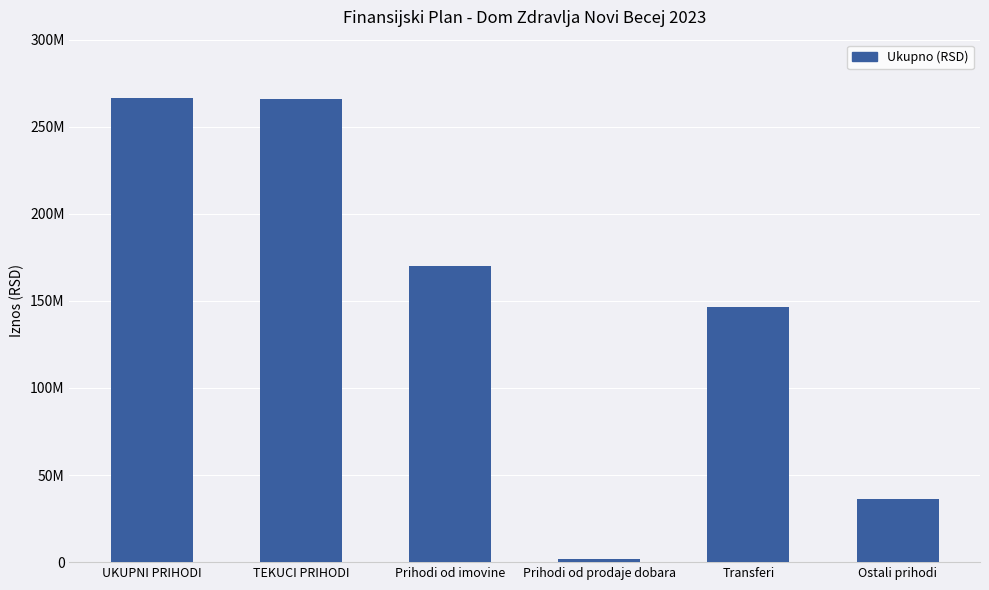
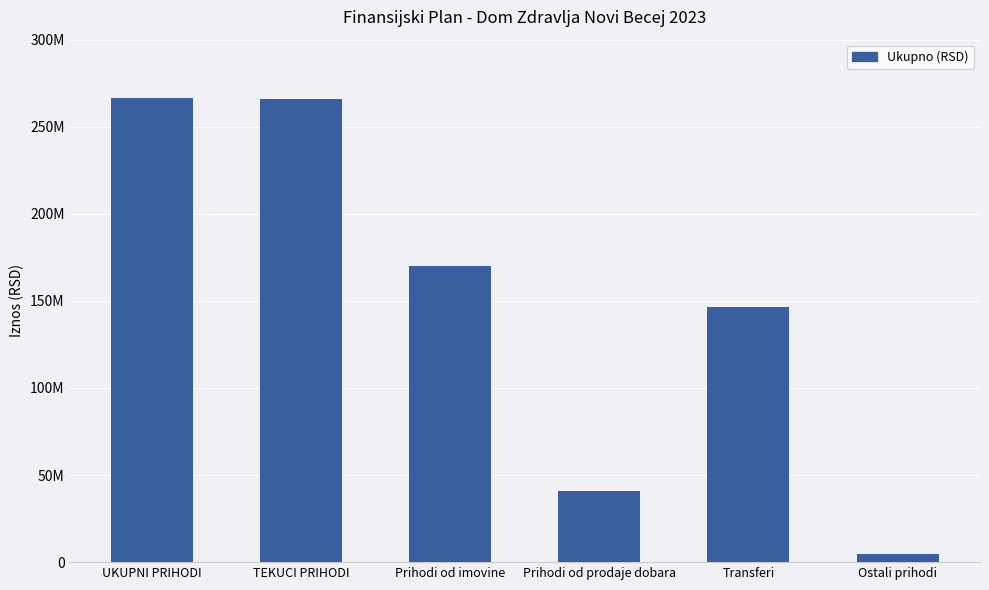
Prihodi od prodaje dobara: 2000000 -> 41000000
Ostali prihodi: 36000000 -> 5000000
